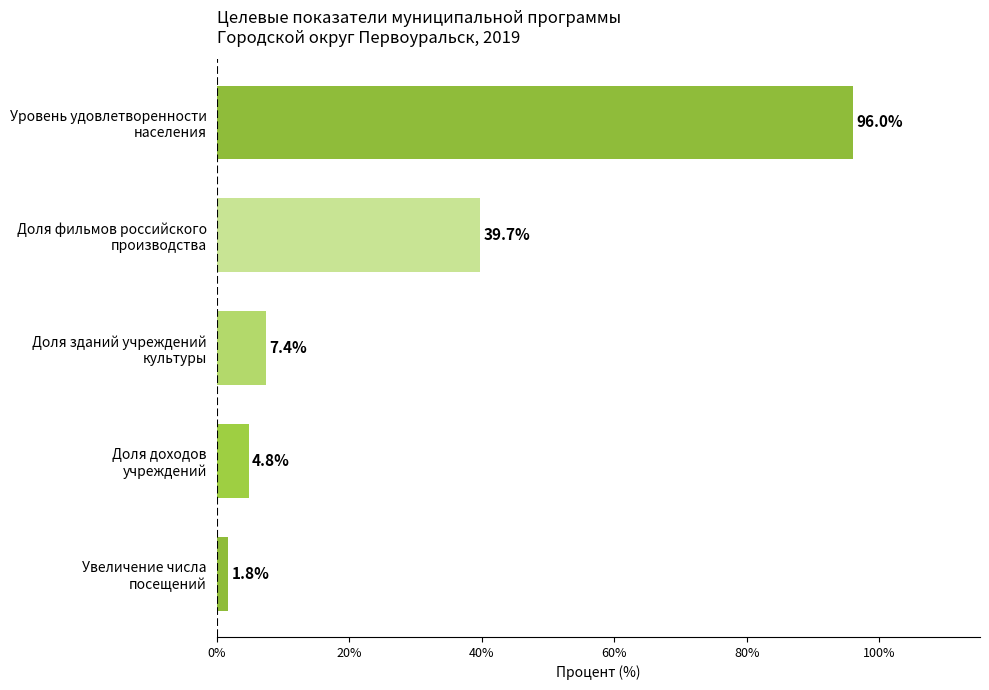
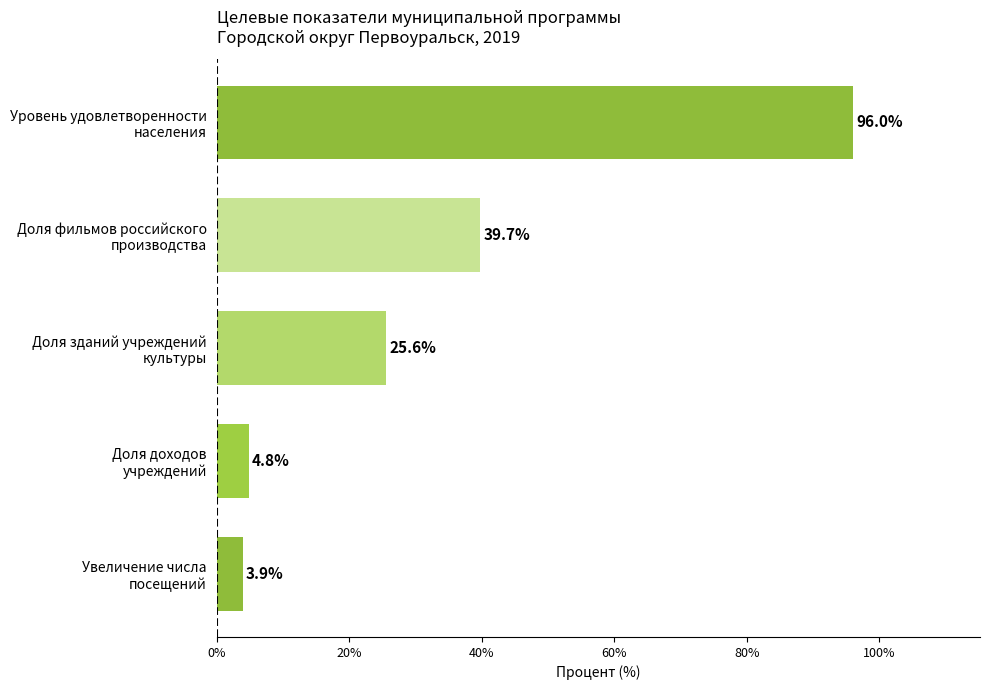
Доля зданий учреждений культуры: 7.4% -> 25.6%
Увеличение числа посещений: 1.8% -> 3.9%
